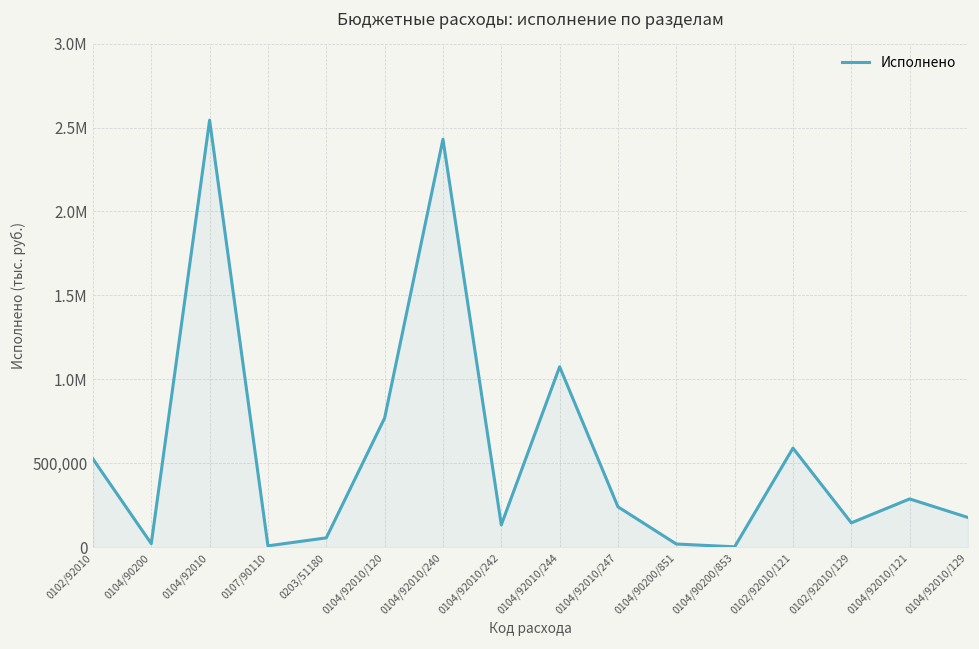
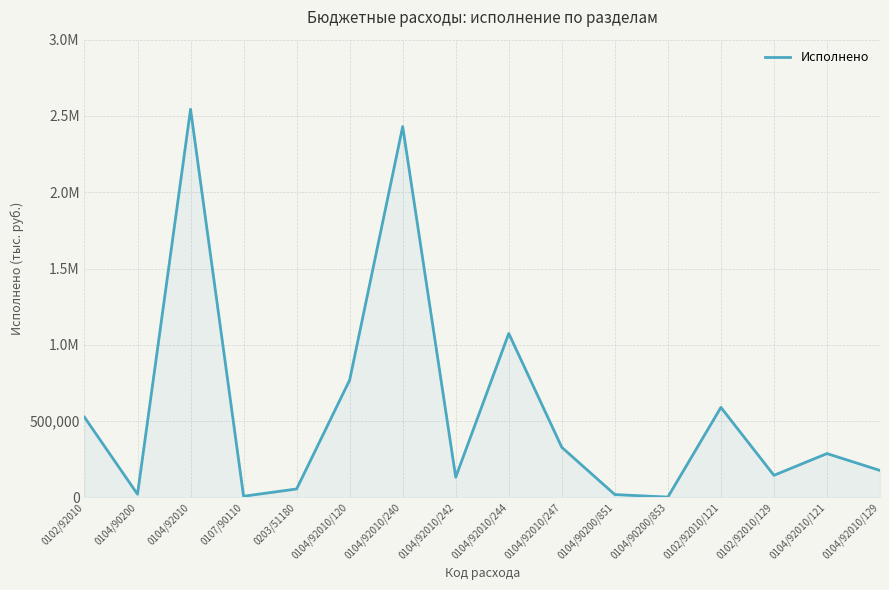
0104/92010/247: 240,000 -> 330,000
